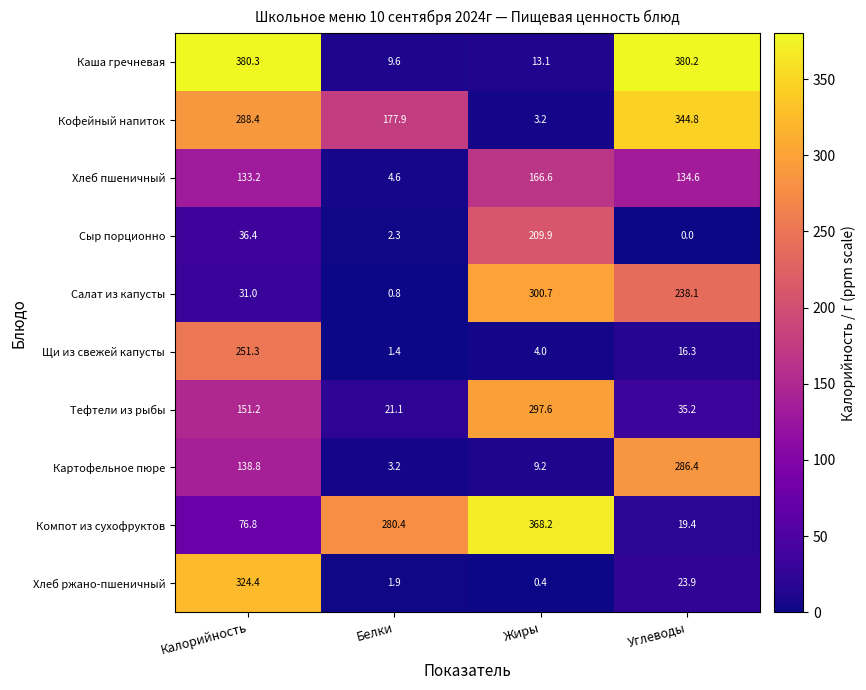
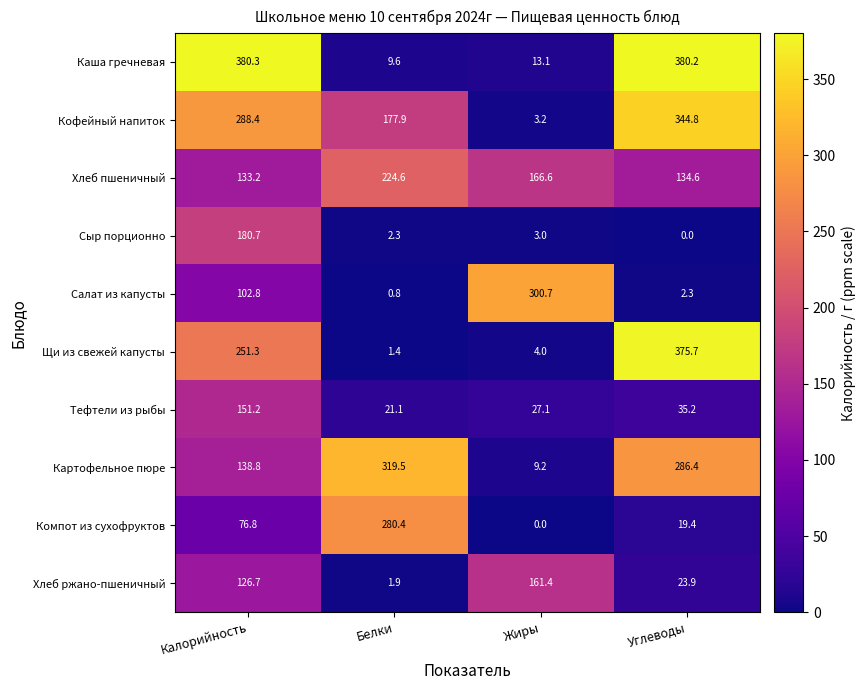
Хлеб пшеничный, Белки: 4.6 -> 224.6
Сыр порционно, Калорийность: 36.4 -> 180.7
Сыр порционно, Жиры: 209.9 -> 3.0
Салат из капусты, Калорийность: 31.0 -> 102.8
Салат из капусты, Углеводы: 238.1 -> 2.3
Щи из свежей капусты, Углеводы: 16.3 -> 375.7
Тефтели из рыбы, Жиры: 297.6 -> 27.1
Картофельное пюре, Белки: 3.2 -> 319.5
Компот из сухофруктов, Жиры: 368.2 -> 0.0
Хлеб ржано-пшеничный, Калорийность: 324.4 -> 126.7
Хлеб ржано-пшеничный, Жиры: 0.4 -> 161.4
